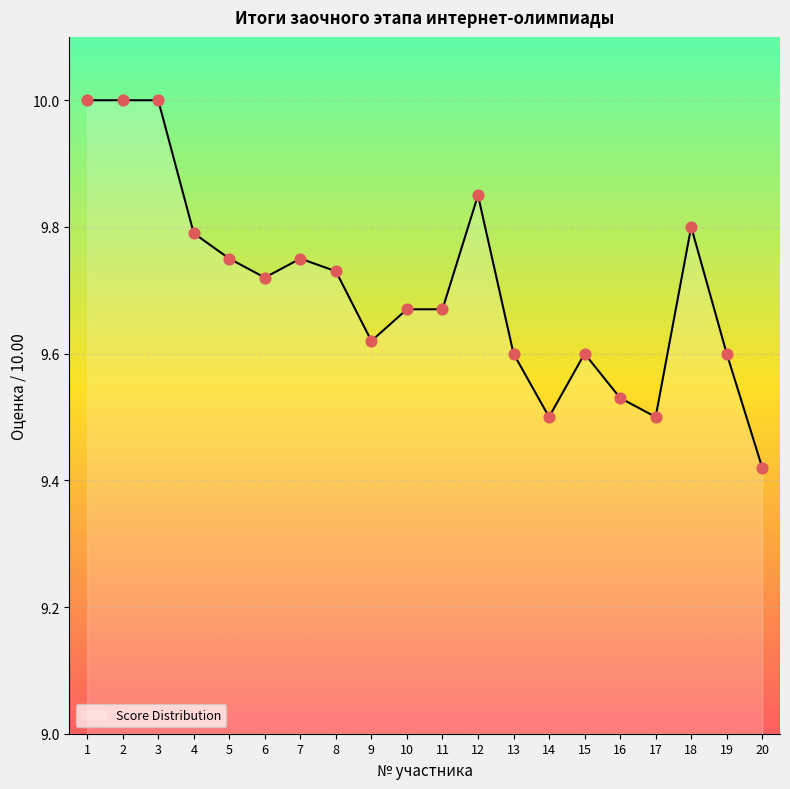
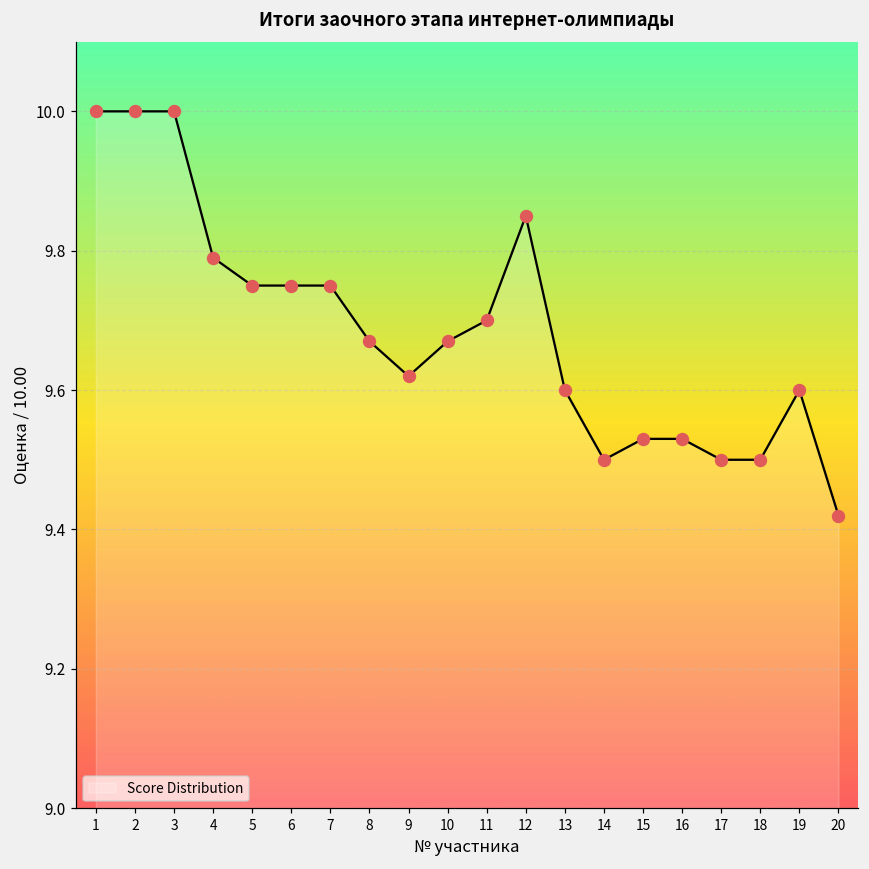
6: 9.72 -> 9.75
8: 9.73 -> 9.67
11: 9.67 -> 9.70
15: 9.60 -> 9.53
18: 9.8 -> 9.5
